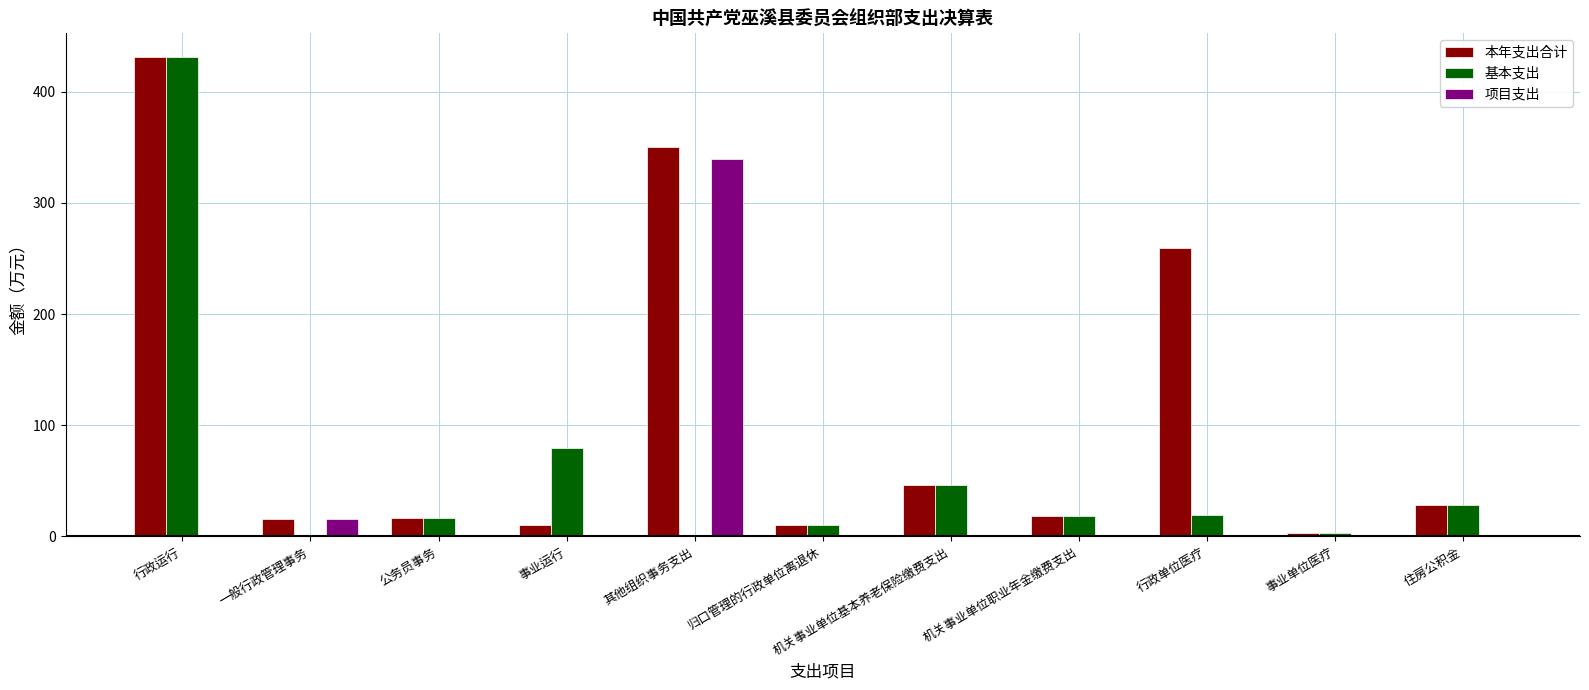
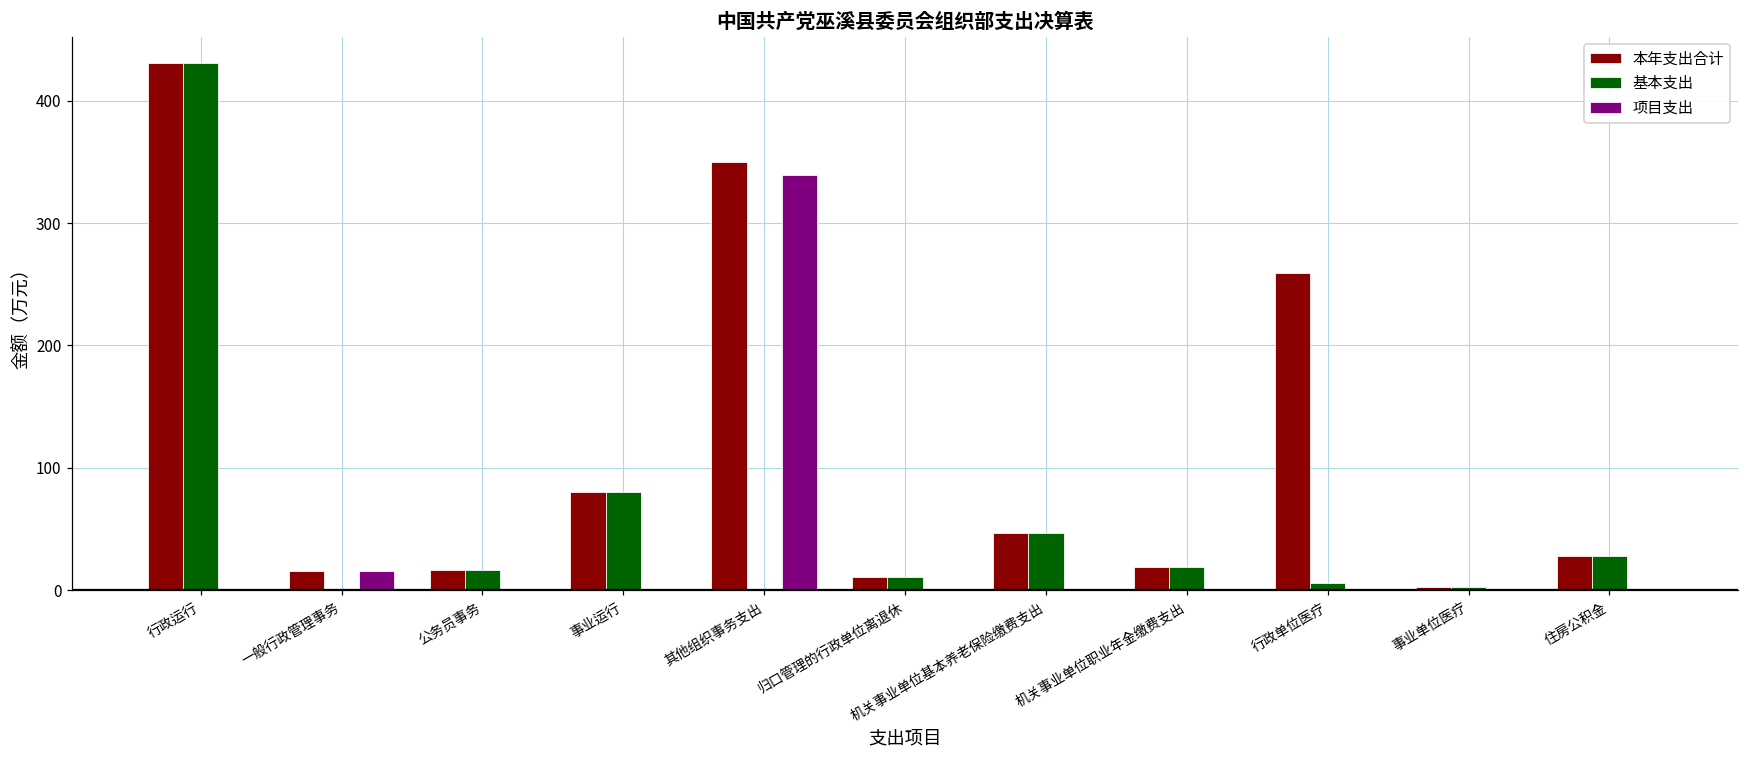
本年支出合计, 事业运行: 11 -> 80
基本支出, 行政单位医疗: 19 -> 6
